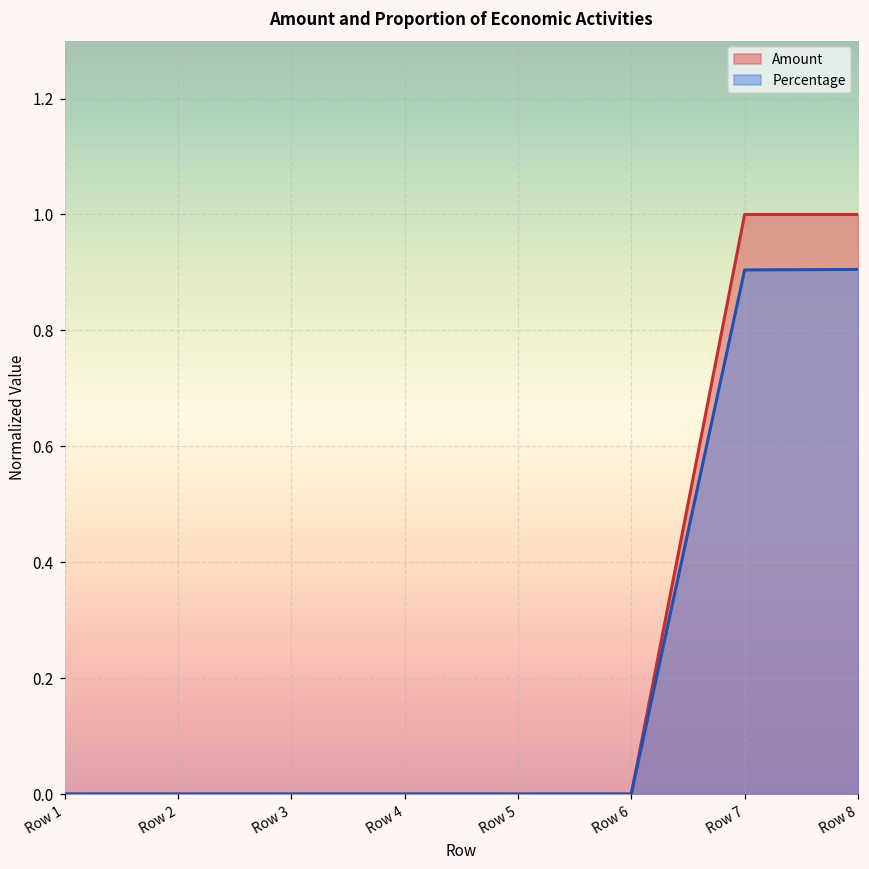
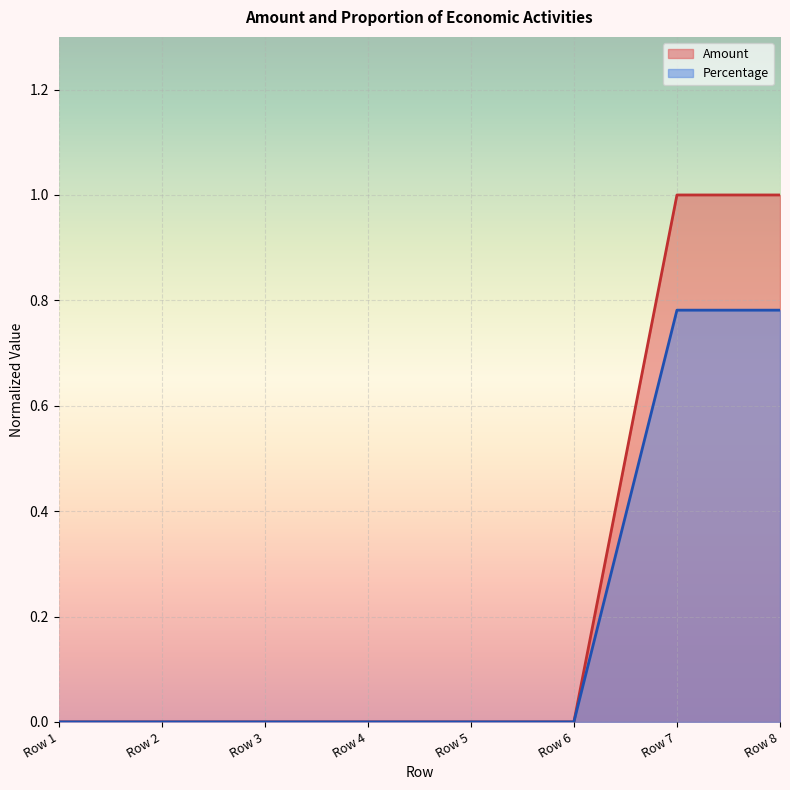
Percentage, Row 7: 0.90 -> 0.78
Percentage, Row 8: 0.91 -> 0.78
